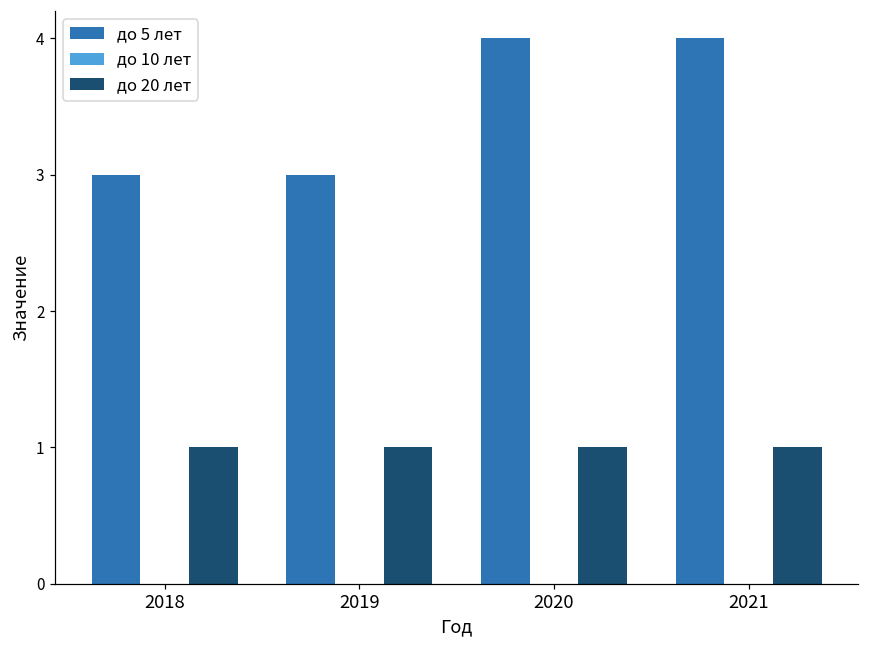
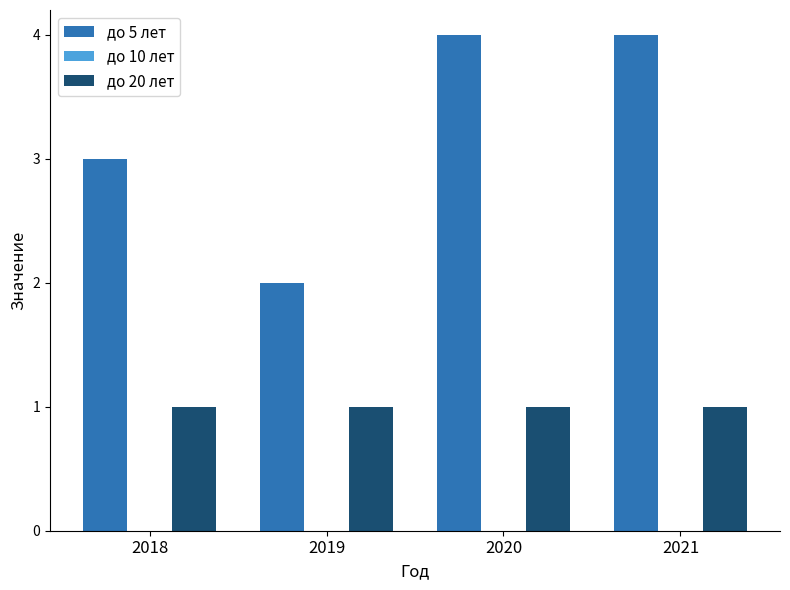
до 5 лет, 2019: 3 -> 2
